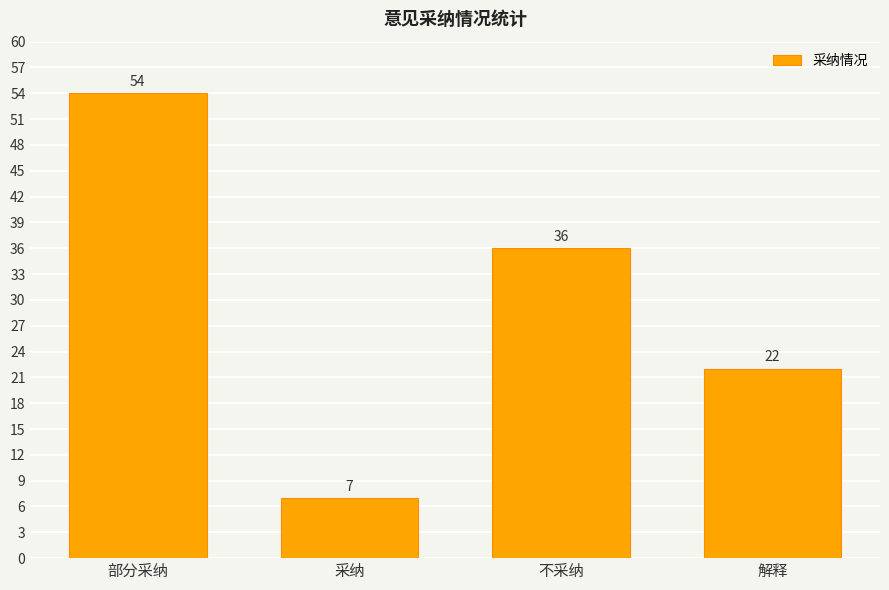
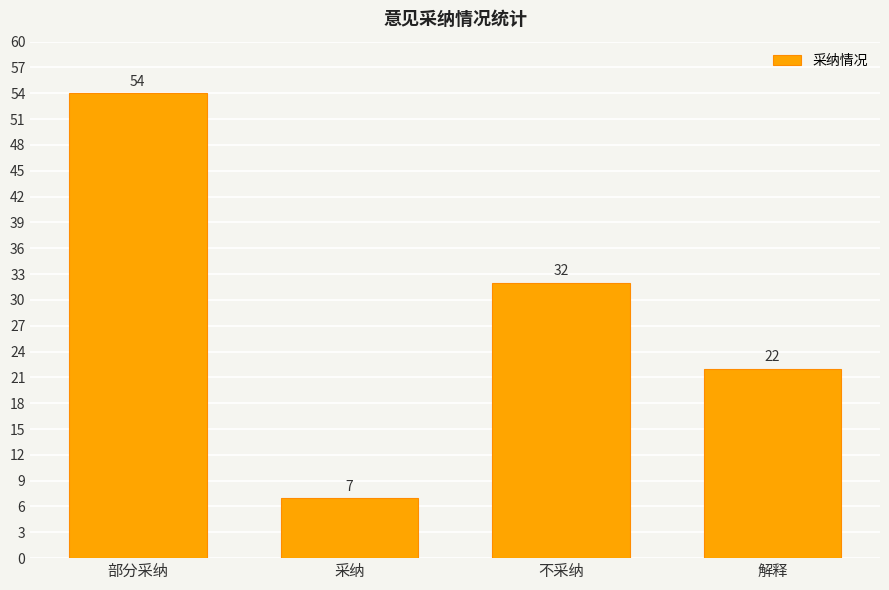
不采纳: 36 -> 32
